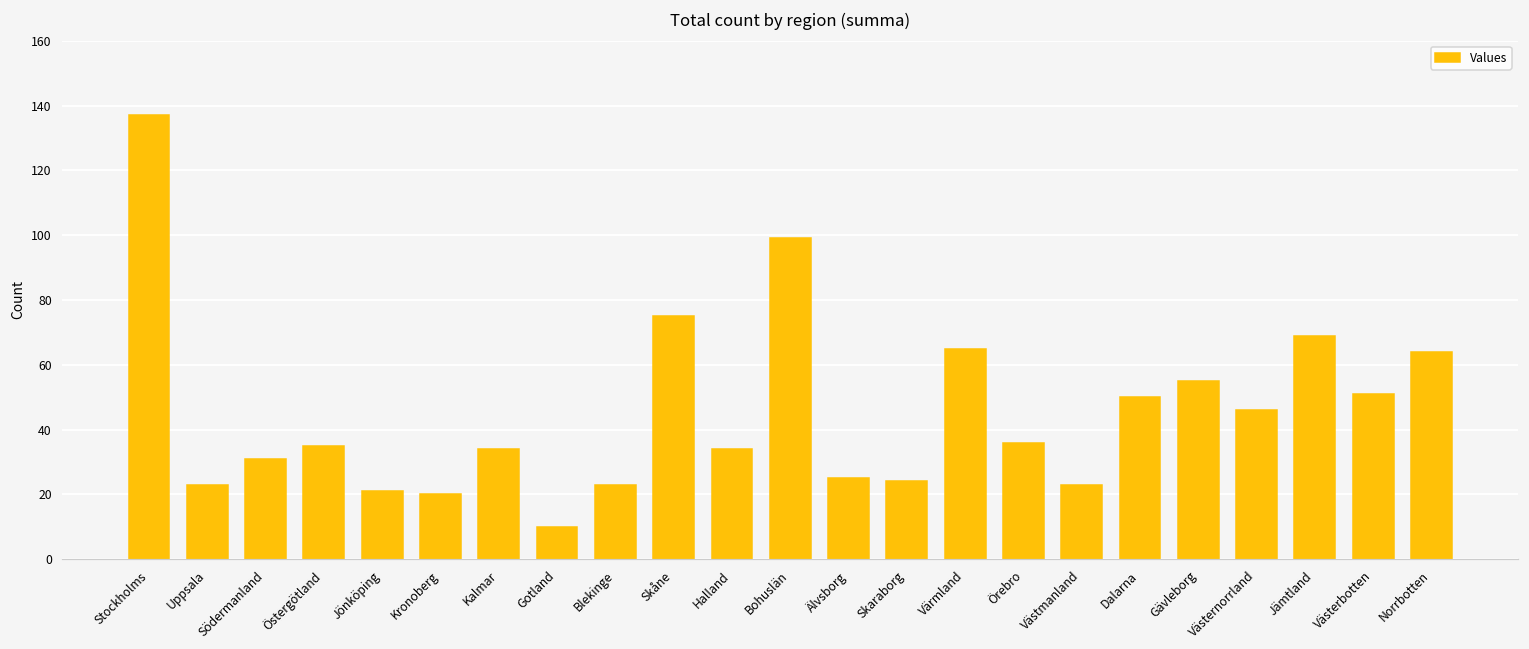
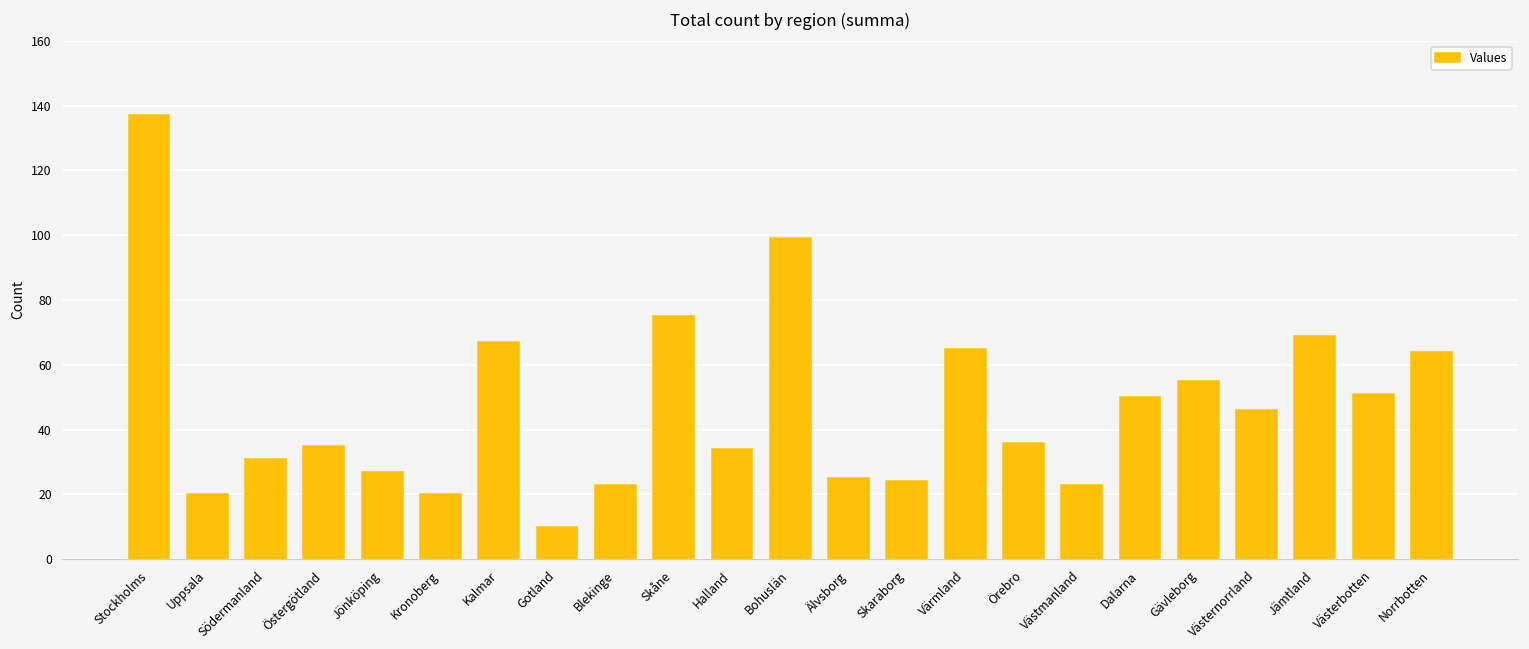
Uppsala: 23 -> 20
Jönköping: 21 -> 27
Kalmar: 34 -> 67
